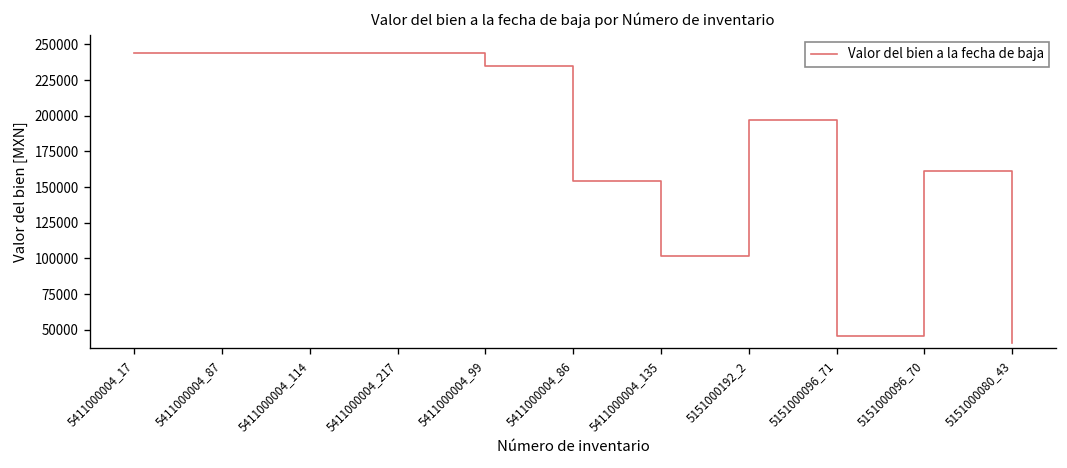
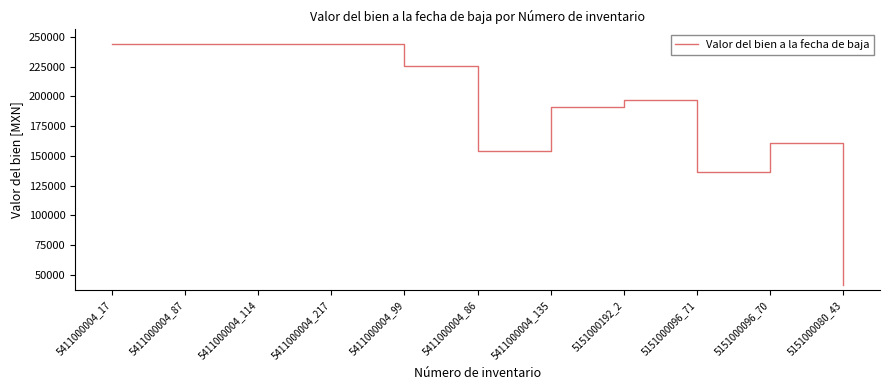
5411000004_99: 235000 -> 225000
5411000004_135: 102000 -> 191000
5151000096_71: 46000 -> 136000
